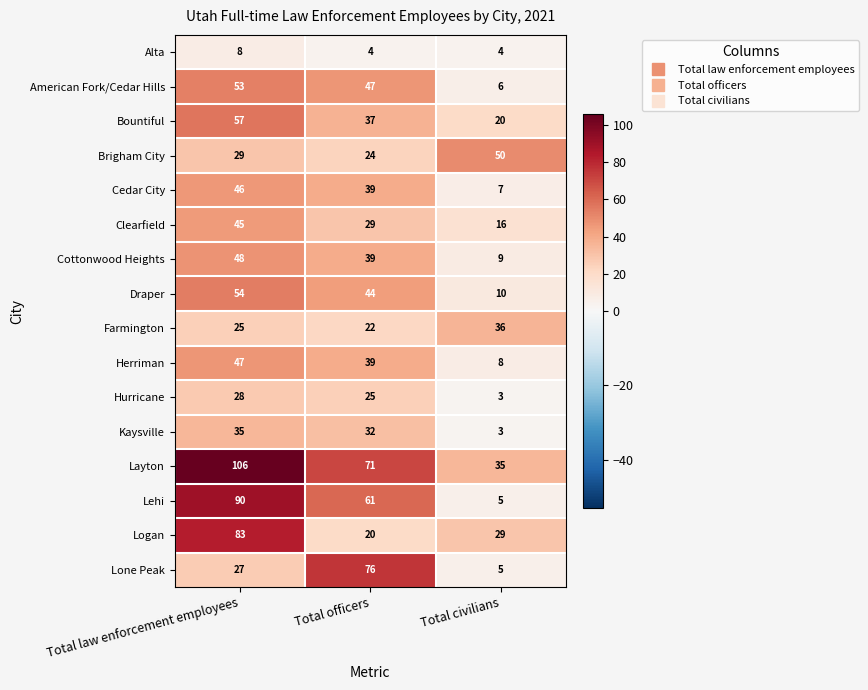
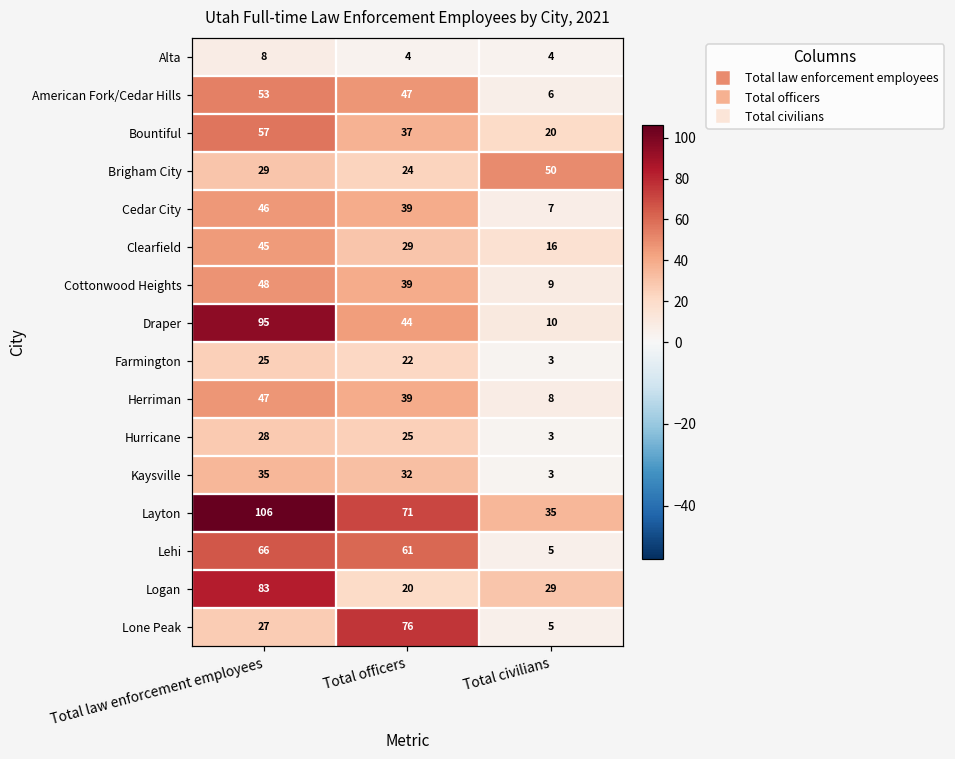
Draper, Total law enforcement employees: 54 -> 95
Farmington, Total civilians: 36 -> 3
Lehi, Total law enforcement employees: 90 -> 66
